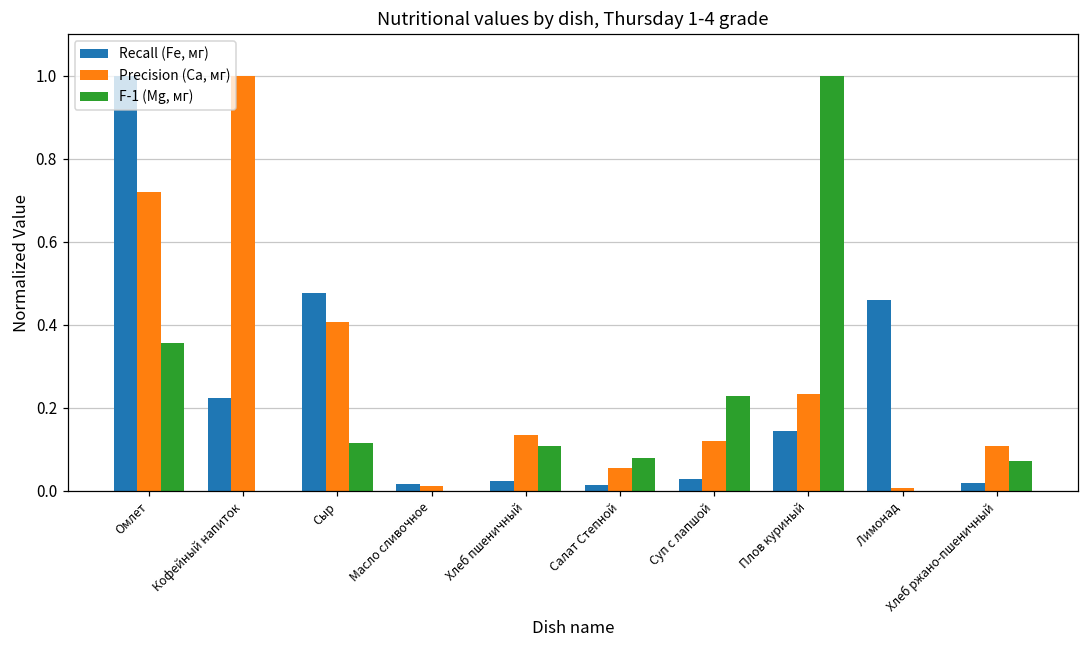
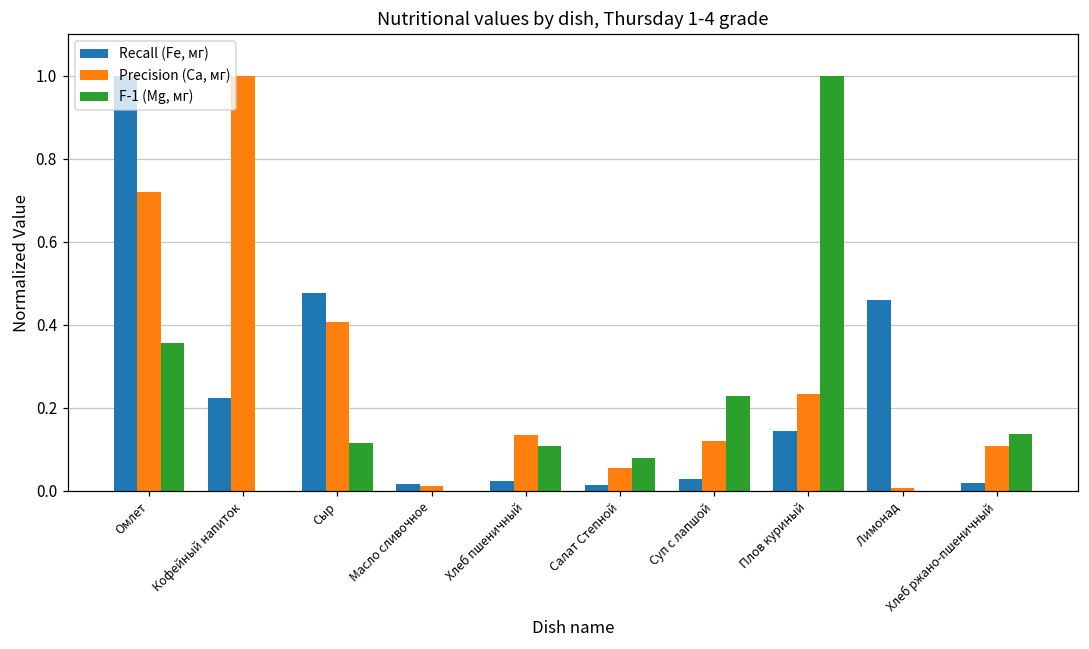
F-1 (Mg, мг), Хлеб ржано-пшеничный: 0.07 -> 0.14
